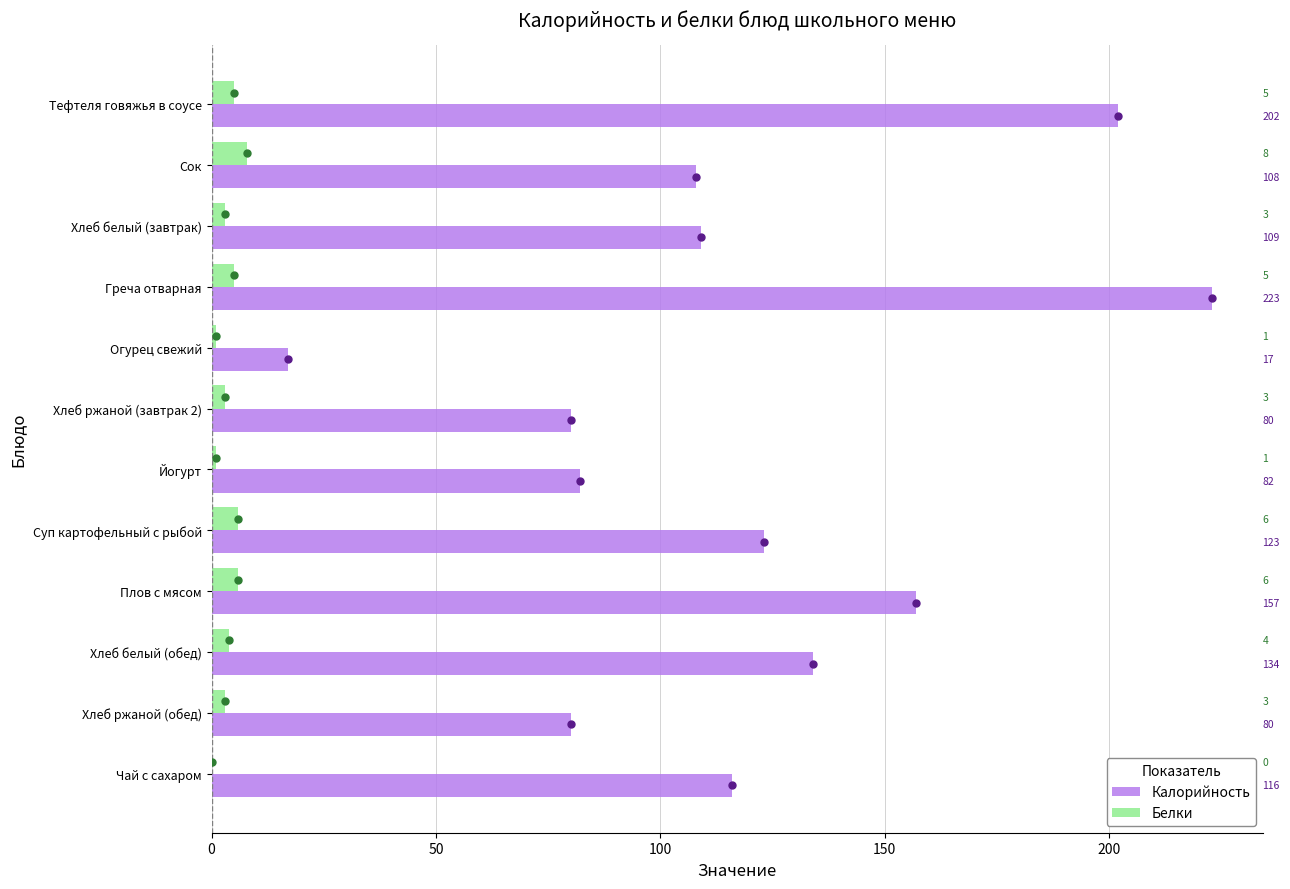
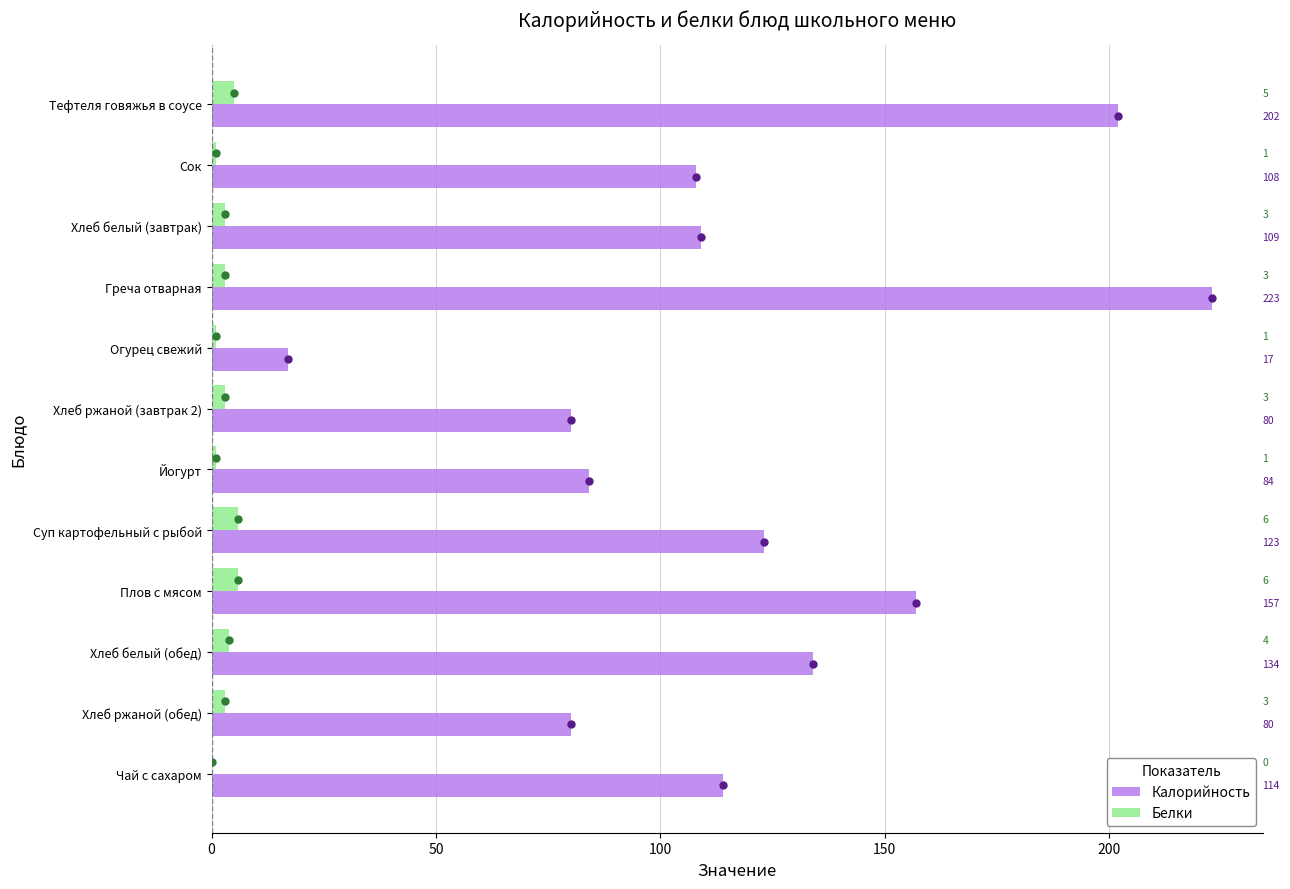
Белки, Сок: 8 -> 1
Белки, Греча отварная: 5 -> 3
Калорийность, Йогурт: 82 -> 84
Калорийность, Чай с сахаром: 116 -> 114
